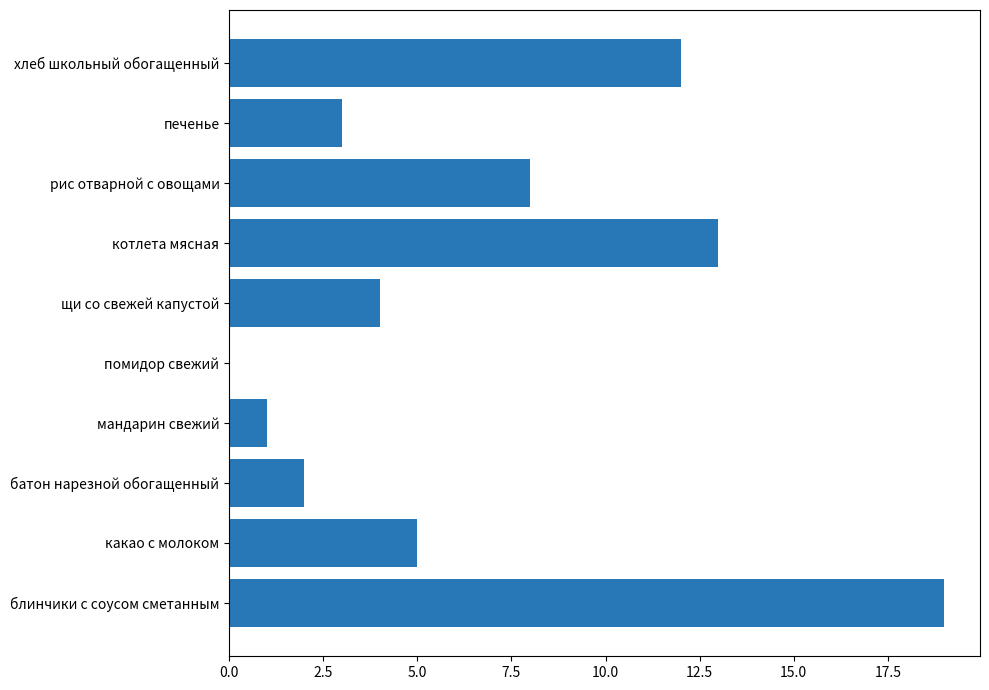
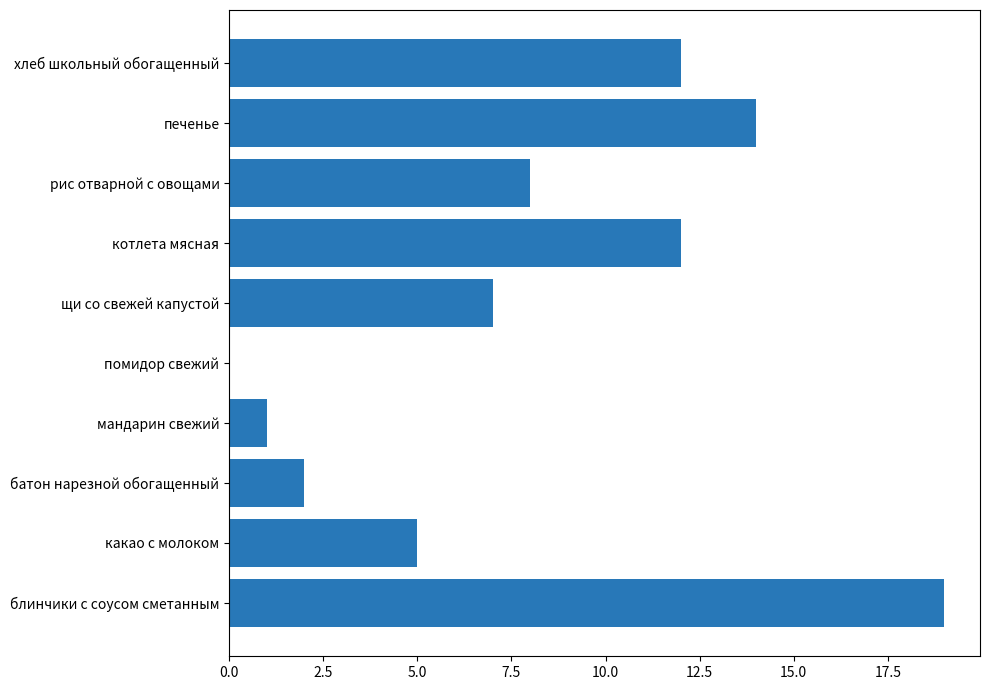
печенье: 3 -> 14
котлета мясная: 13 -> 12
щи со свежей капустой: 4 -> 7
